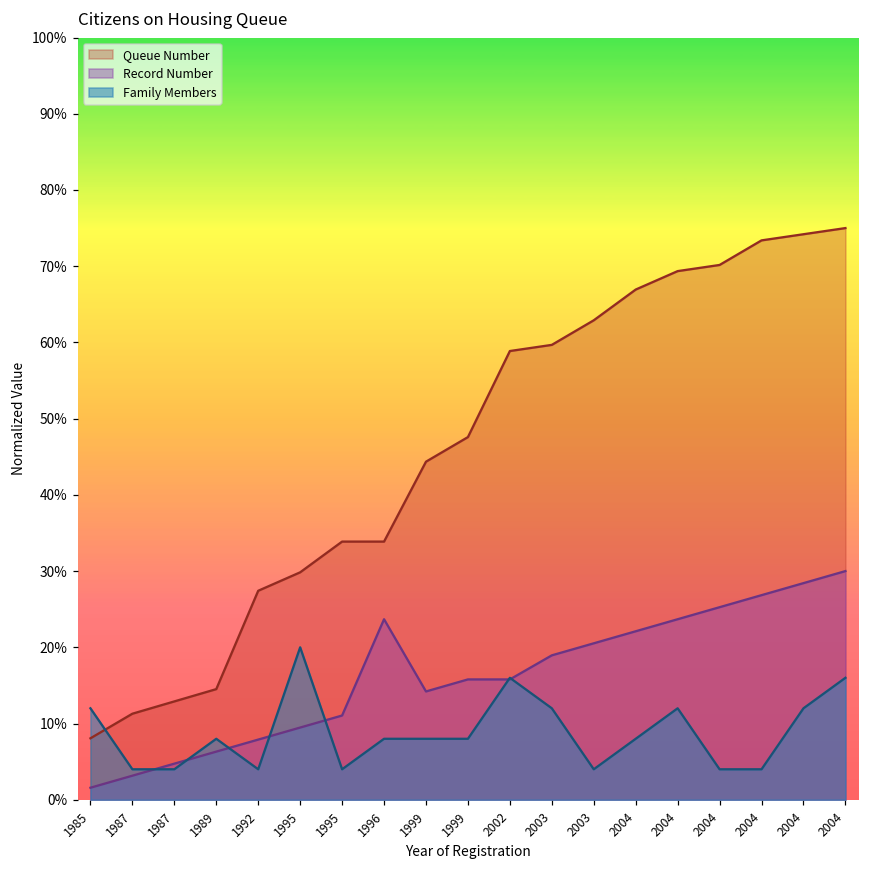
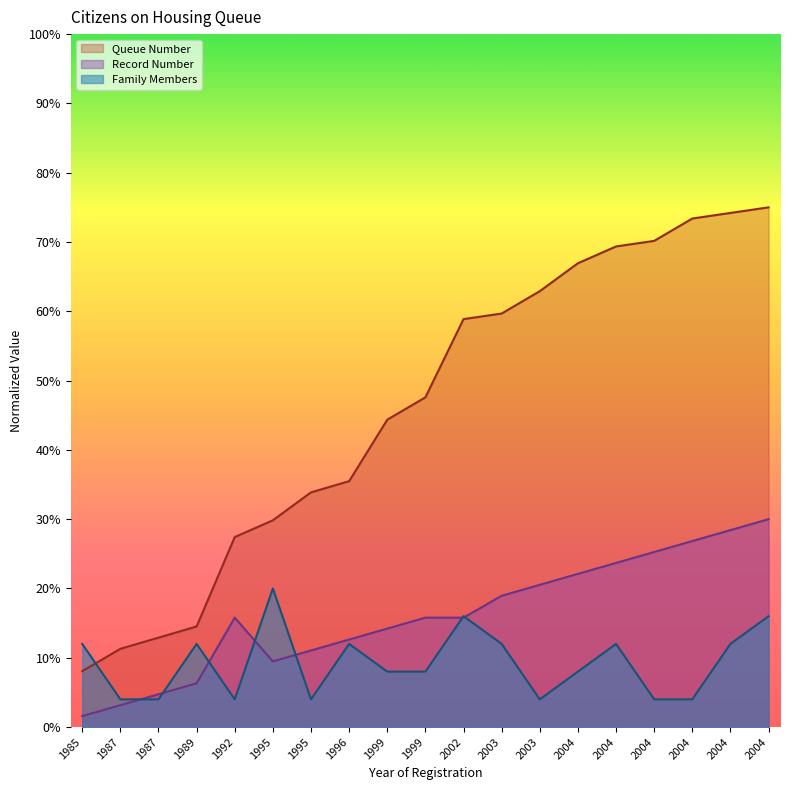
Family Members, 1989: 8% -> 12%
Record Number, 1992: 8% -> 16%
Queue Number, 1996: 34% -> 35%
Record Number, 1996: 24% -> 13%
Family Members, 1996: 8% -> 12%
